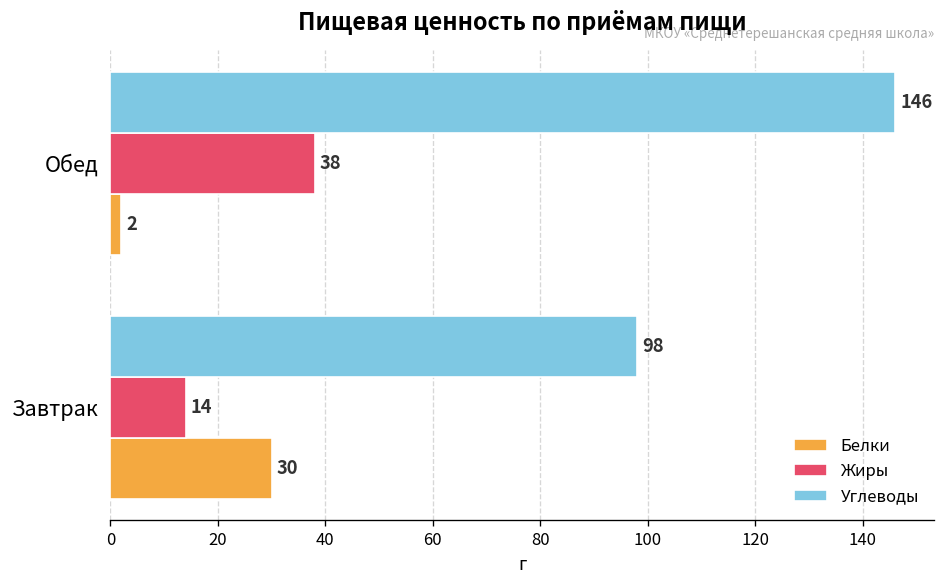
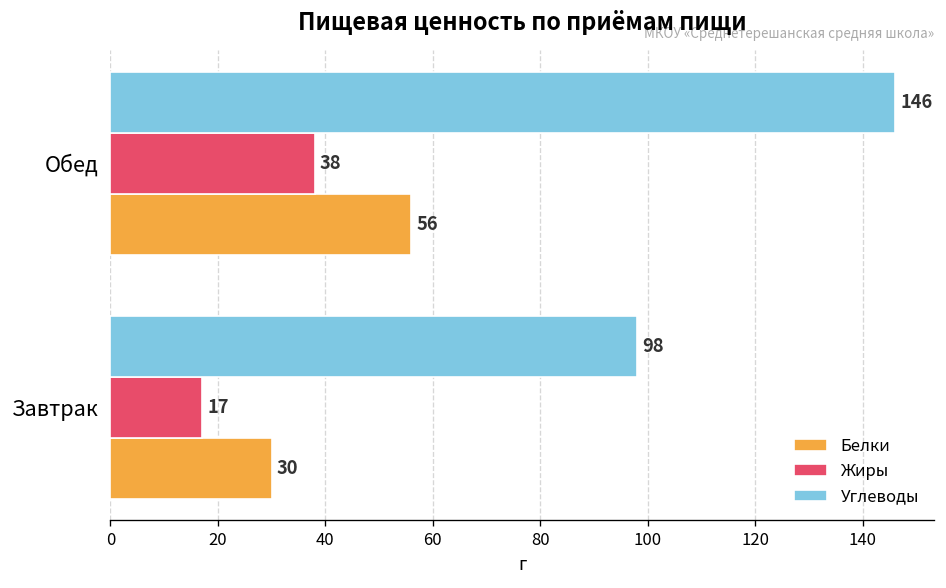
Белки, Обед: 2 -> 56
Жиры, Завтрак: 14 -> 17
